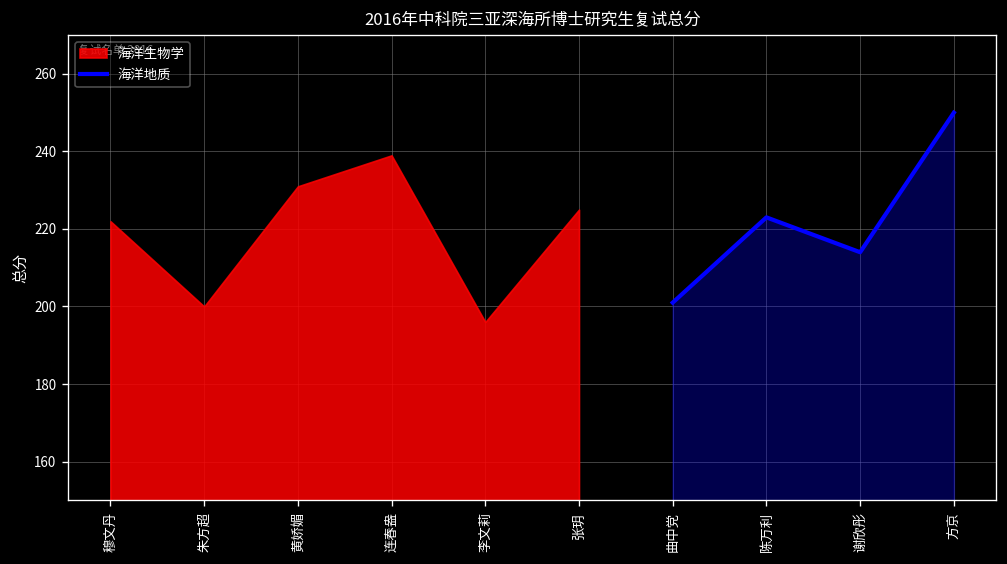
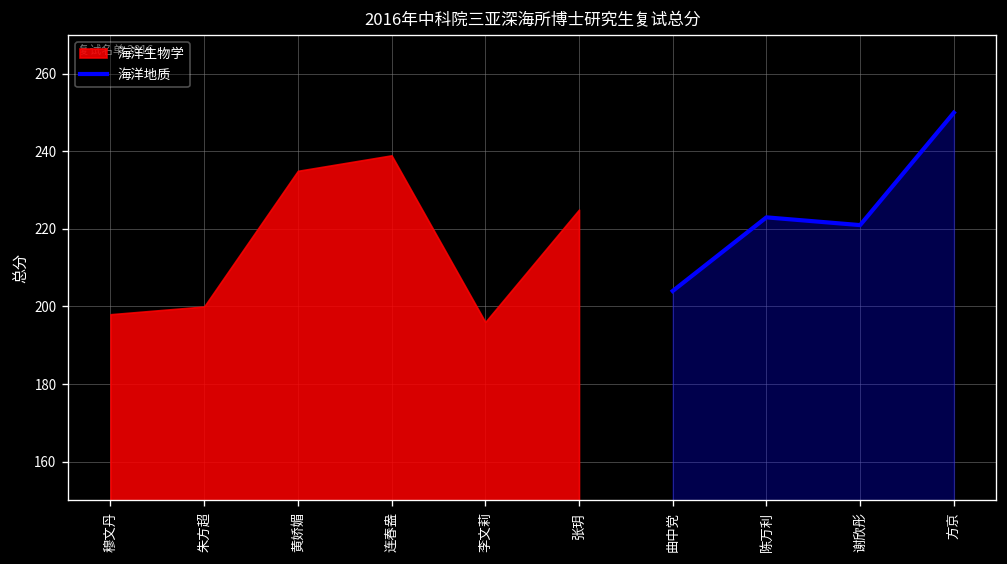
海洋生物学, 穆文丹: 222 -> 198
海洋生物学, 黄娇媚: 231 -> 235
海洋地质, 曲中党: 201 -> 204
海洋地质, 谢欣彤: 214 -> 221
